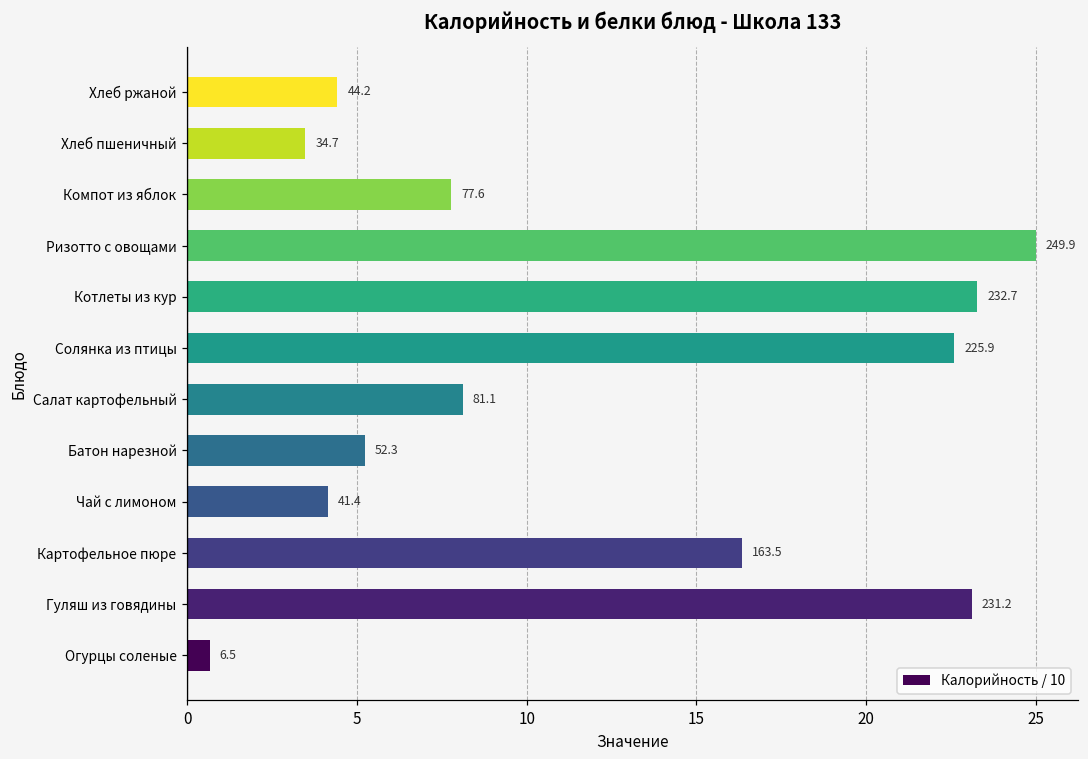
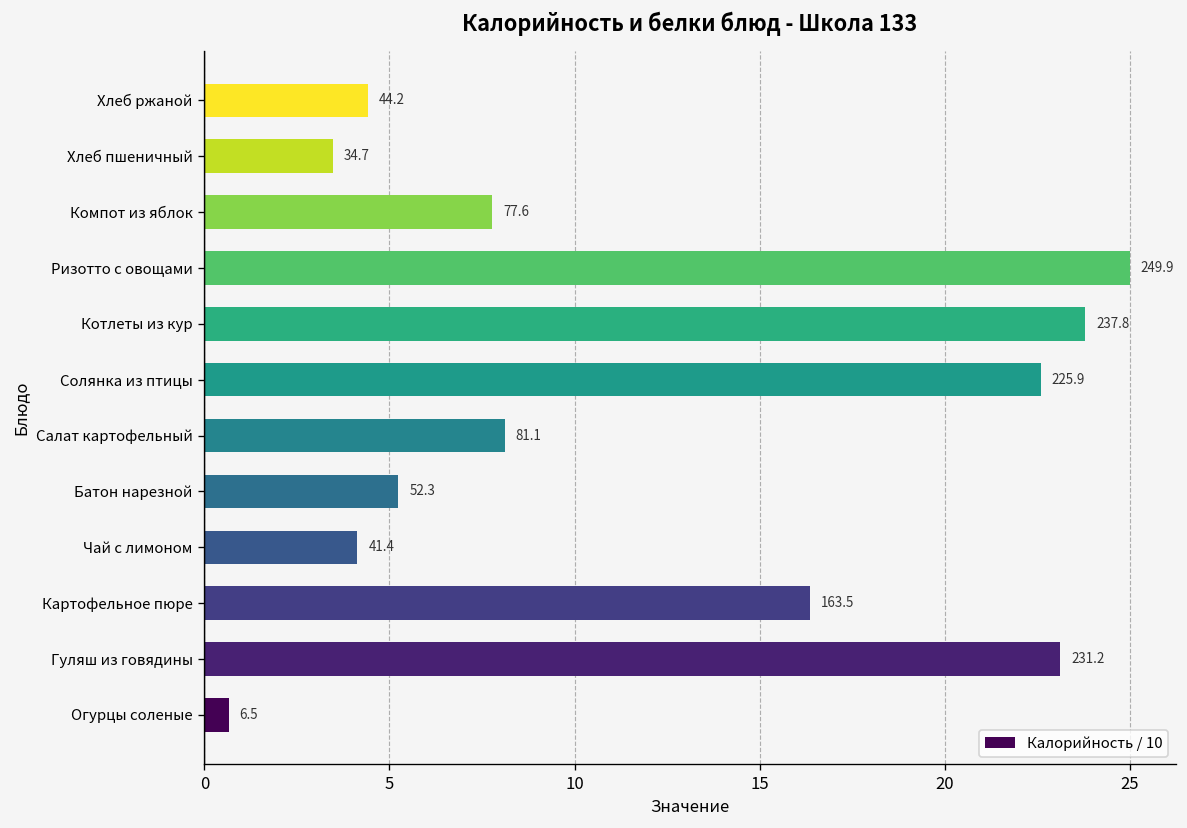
Котлеты из кур: 232.7 -> 237.8
